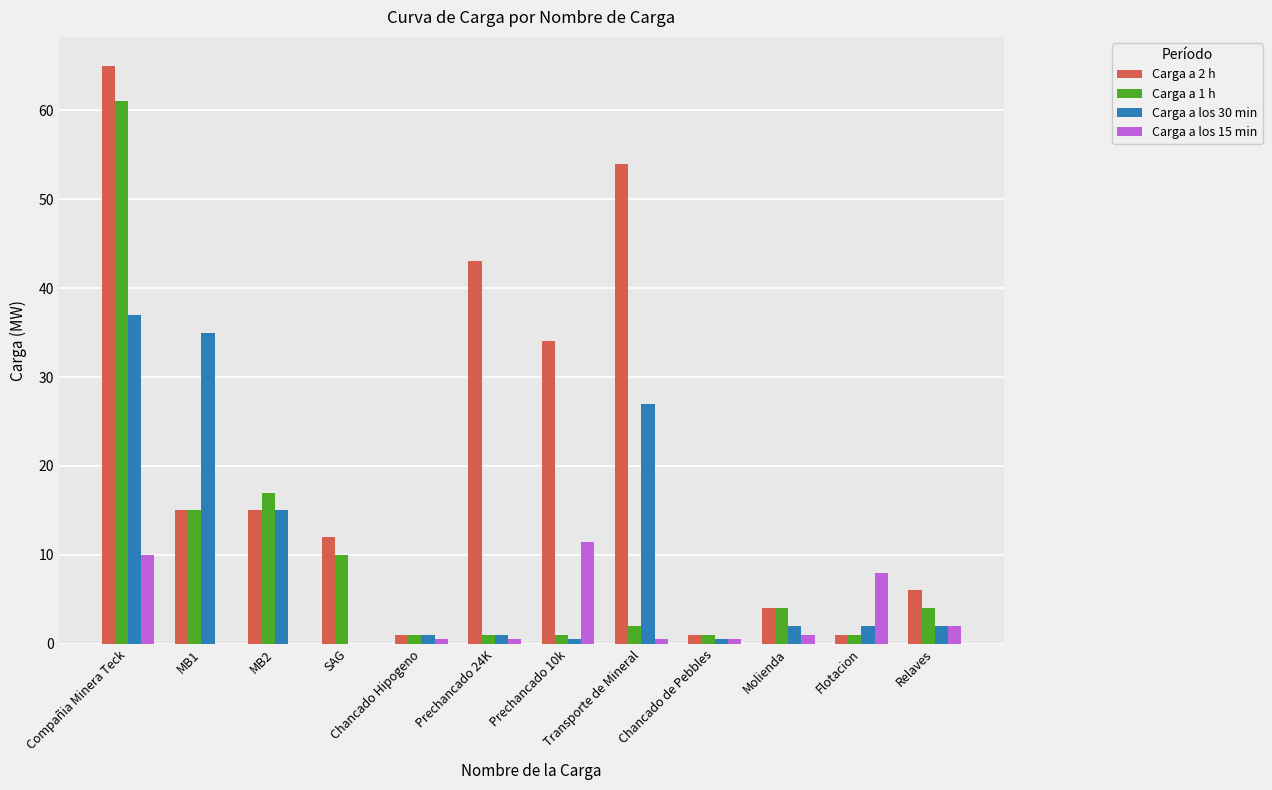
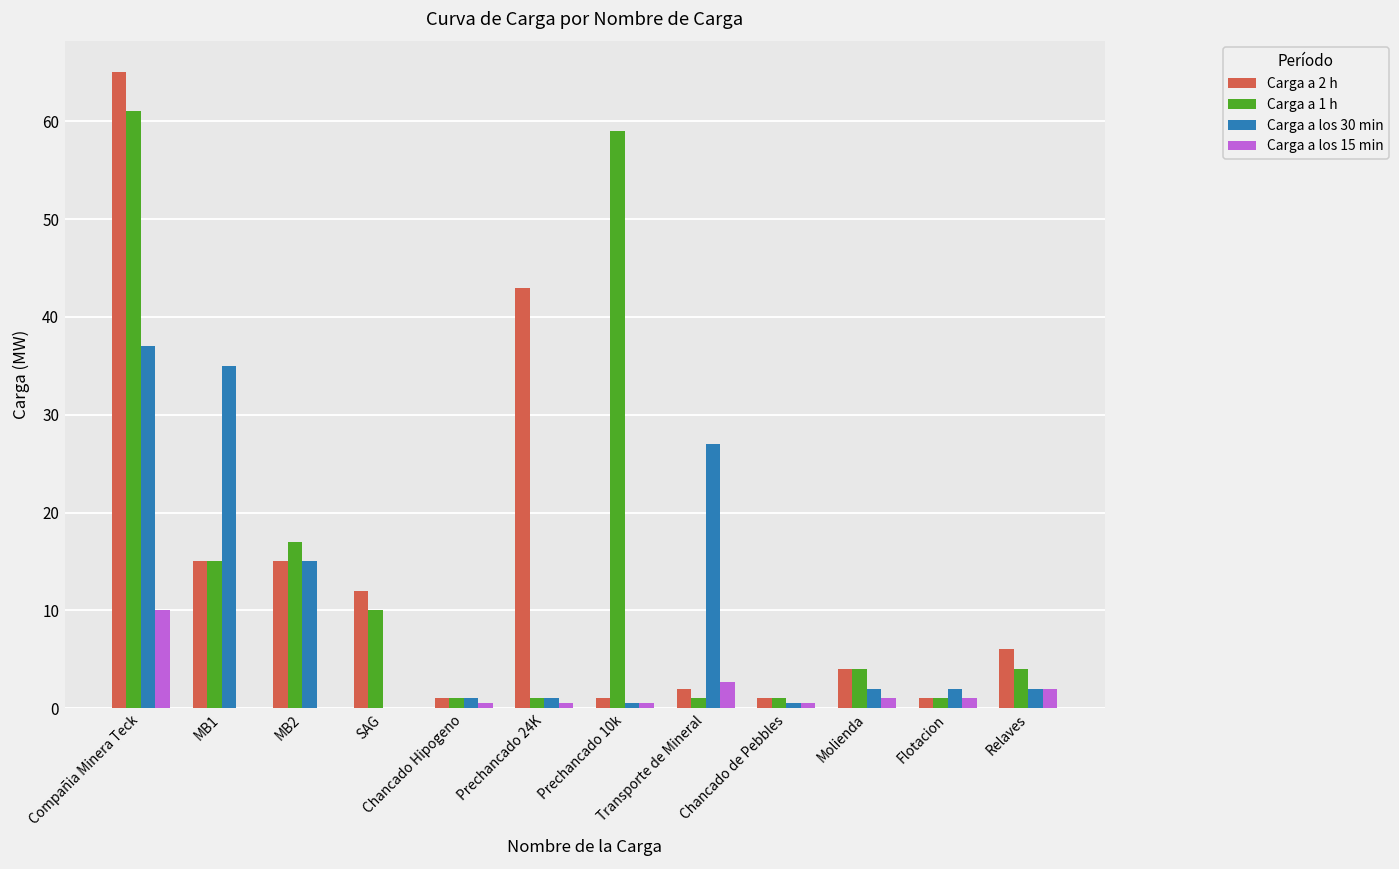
Carga a 2 h, Prechancado 10k: 34 -> 1
Carga a 1 h, Prechancado 10k: 1 -> 59
Carga a los 15 min, Prechancado 10k: 12 -> 1
Carga a 2 h, Transporte de Mineral: 54 -> 2
Carga a 1 h, Transporte de Mineral: 2 -> 1
Carga a los 15 min, Transporte de Mineral: 1 -> 3
Carga a los 15 min, Flotacion: 8 -> 1
